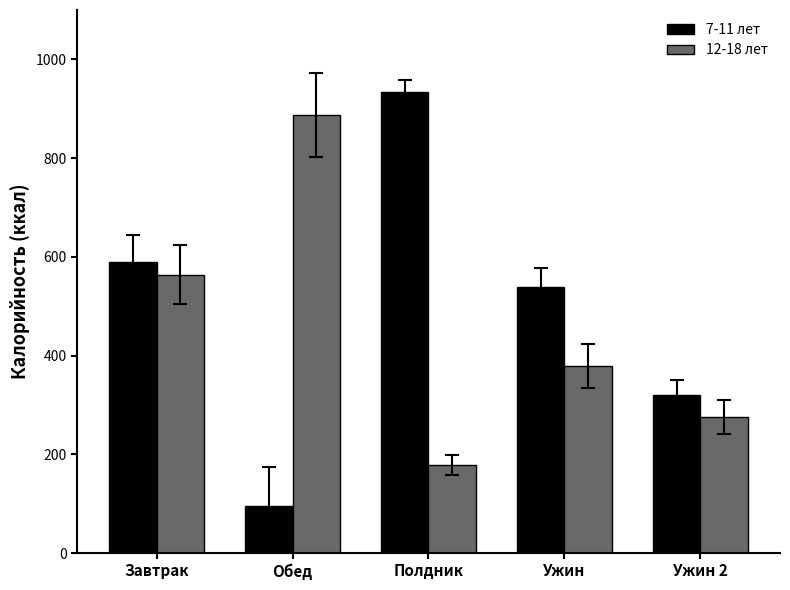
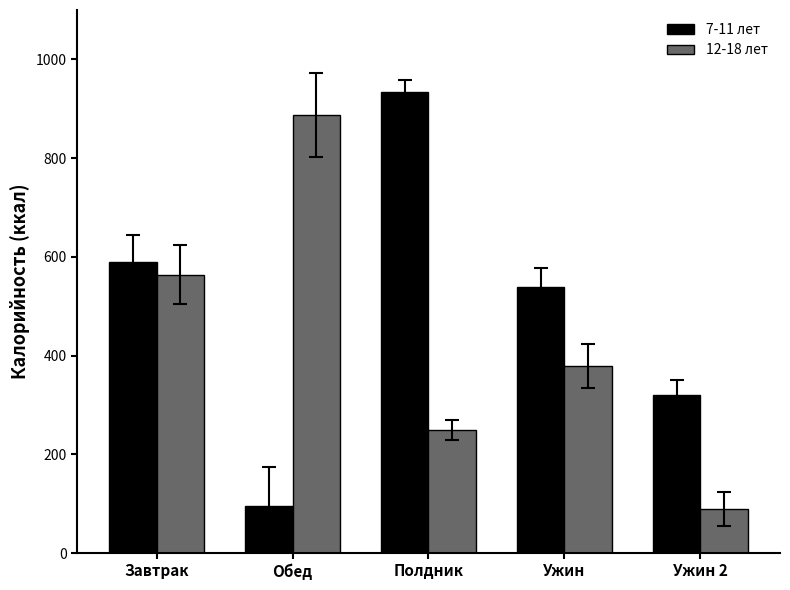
12-18 лет, Полдник: 180 -> 250
12-18 лет, Ужин 2: 280 -> 90
